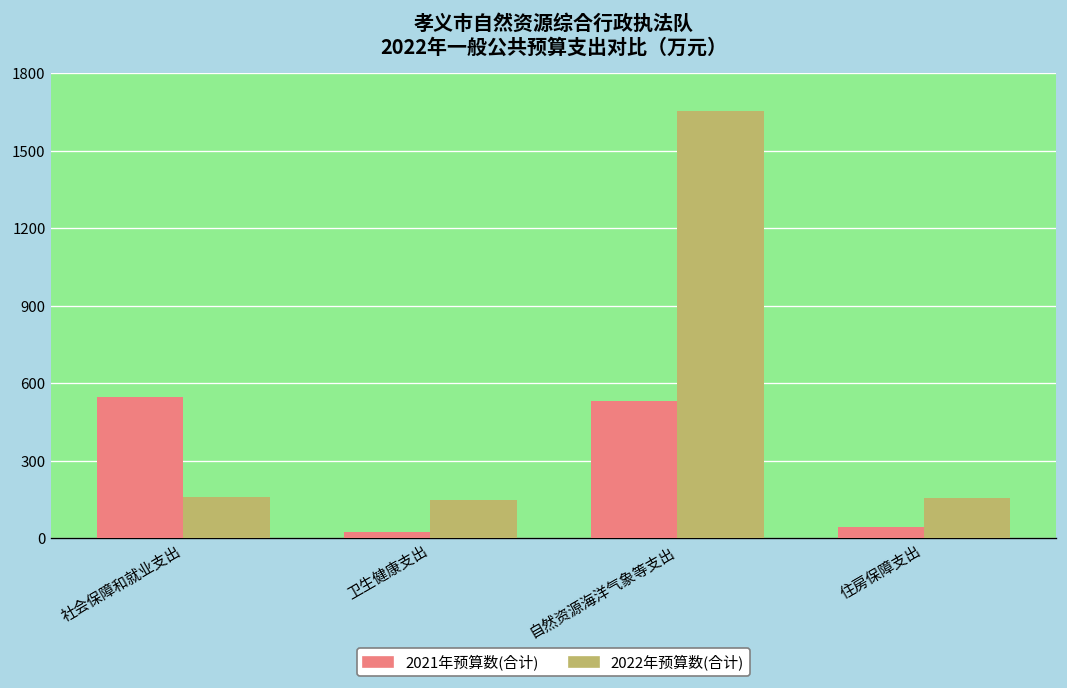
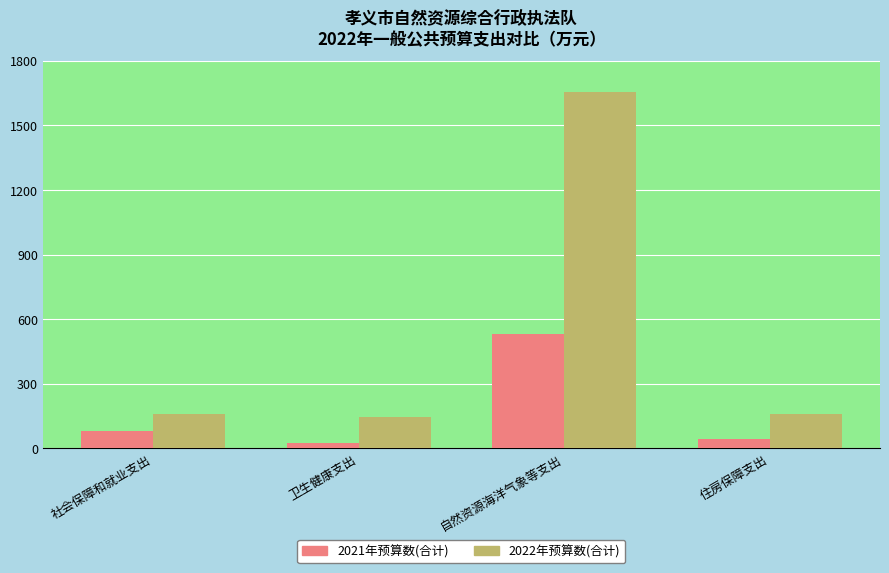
2021年预算数(合计), 社会保障和就业支出: 550 -> 80
